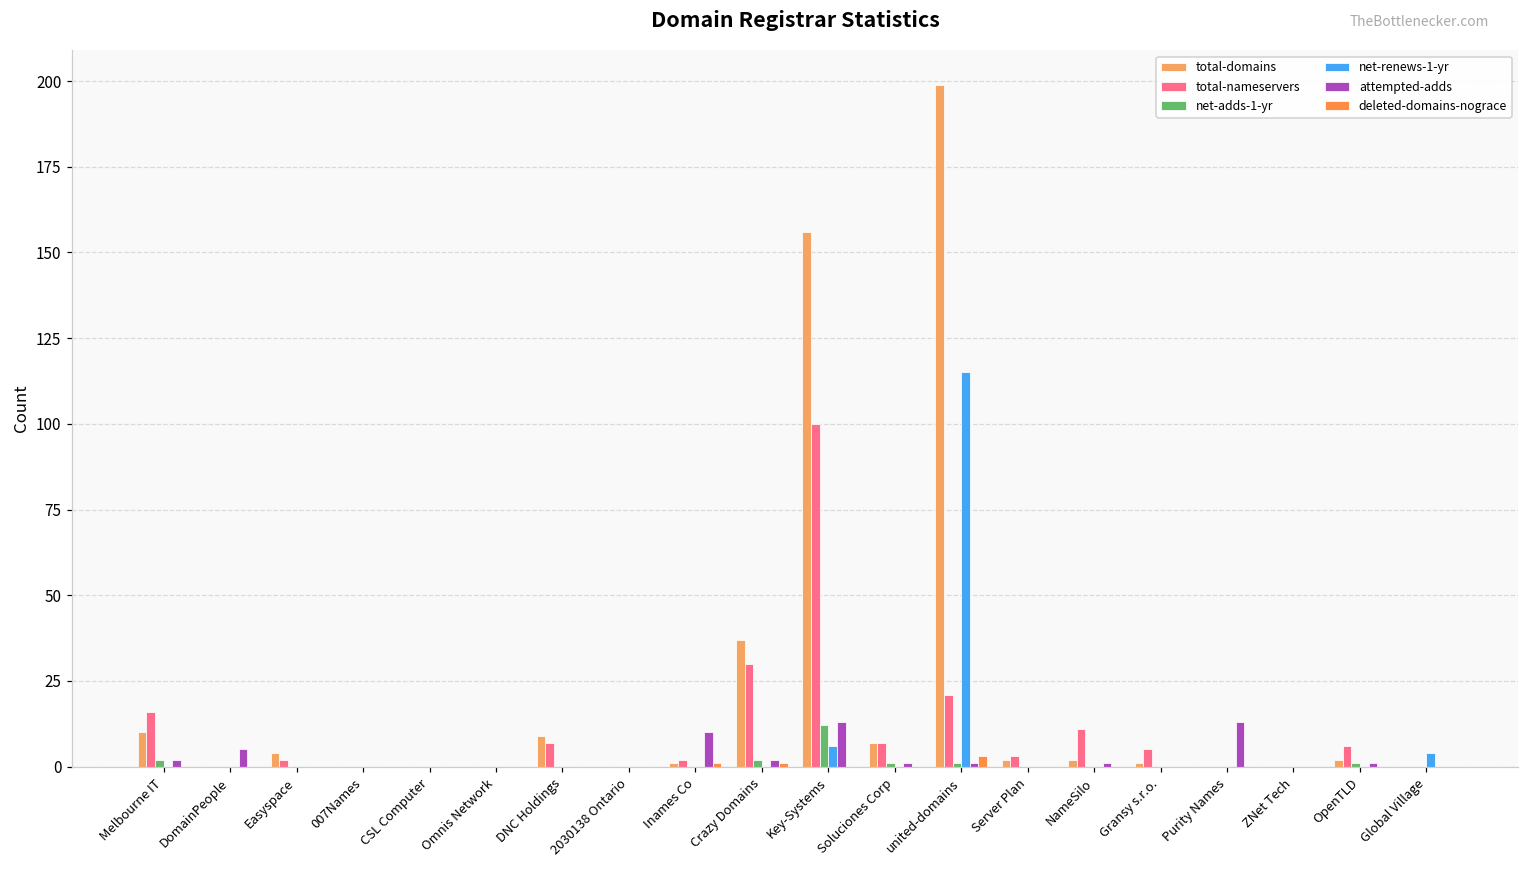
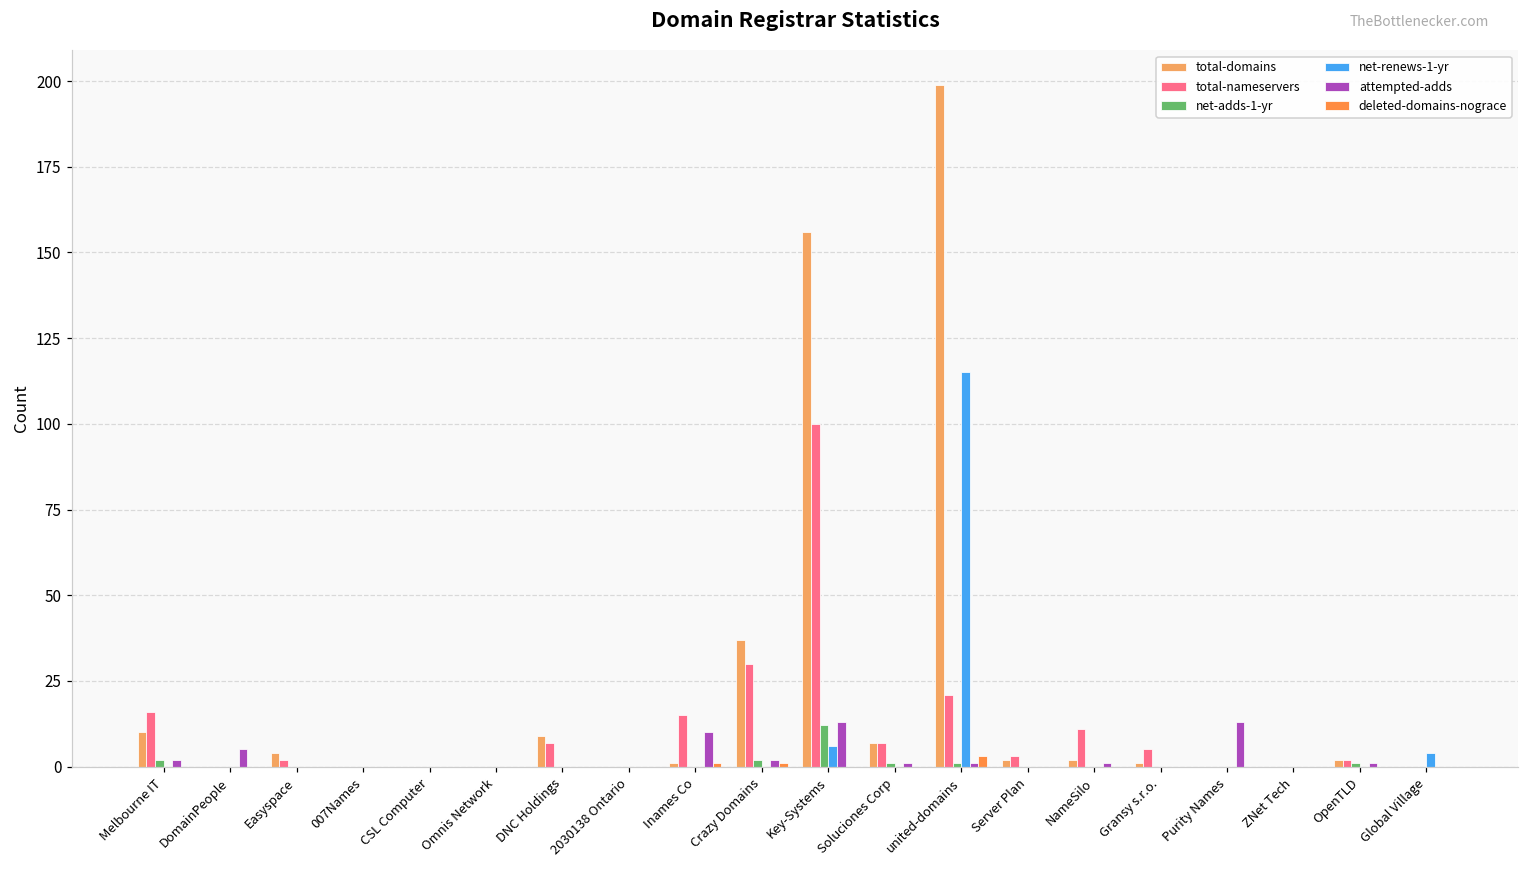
total-nameservers, Inames Co: 2 -> 15
total-nameservers, OpenTLD: 6 -> 2
